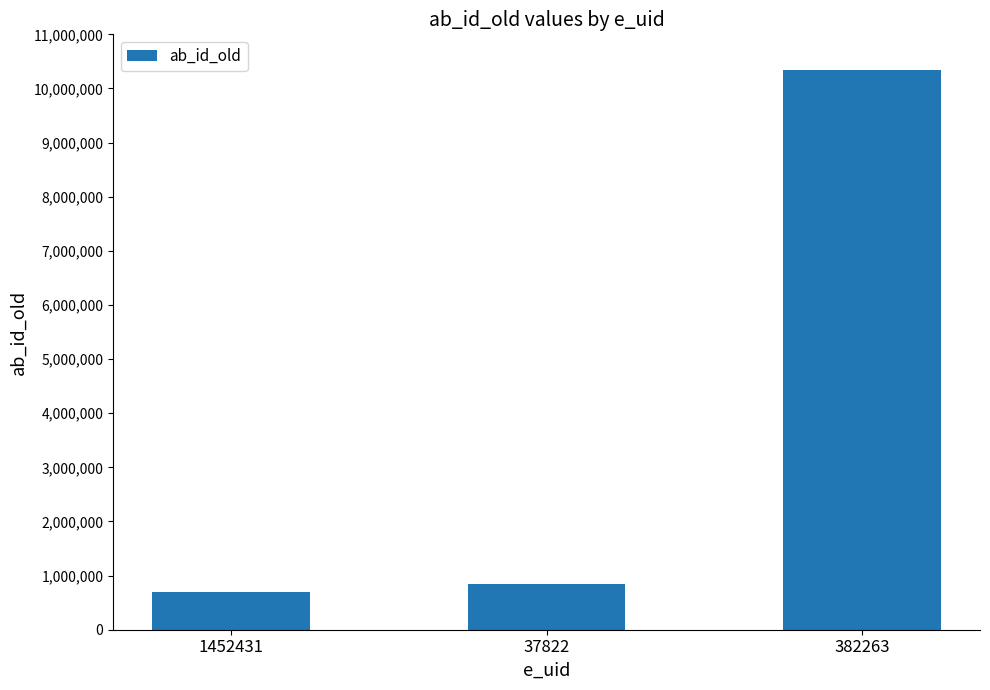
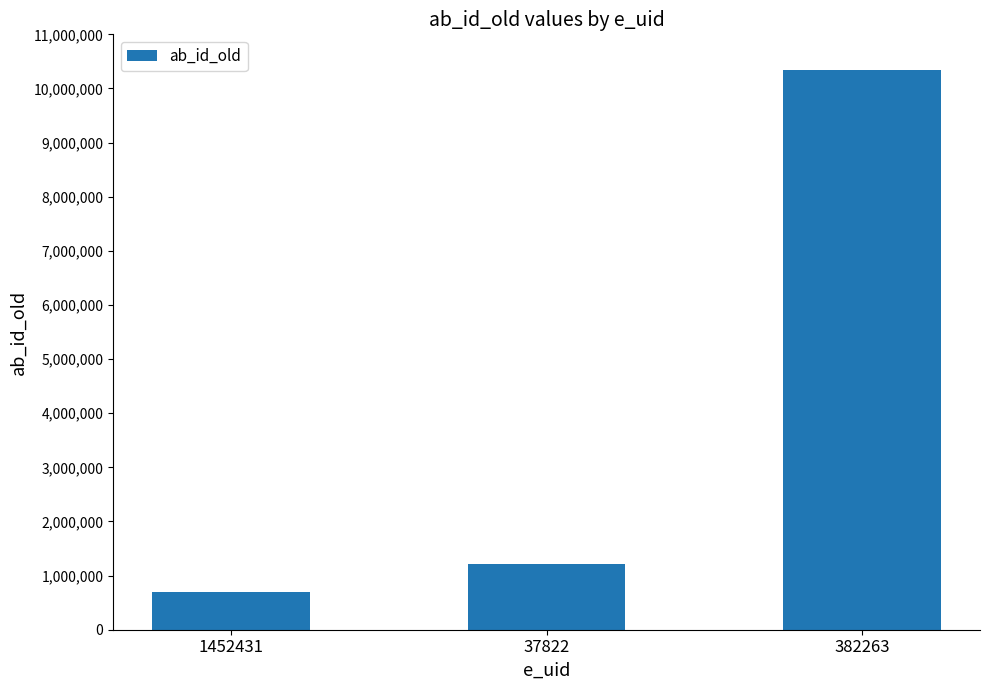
37822: 800,000 -> 1,200,000
